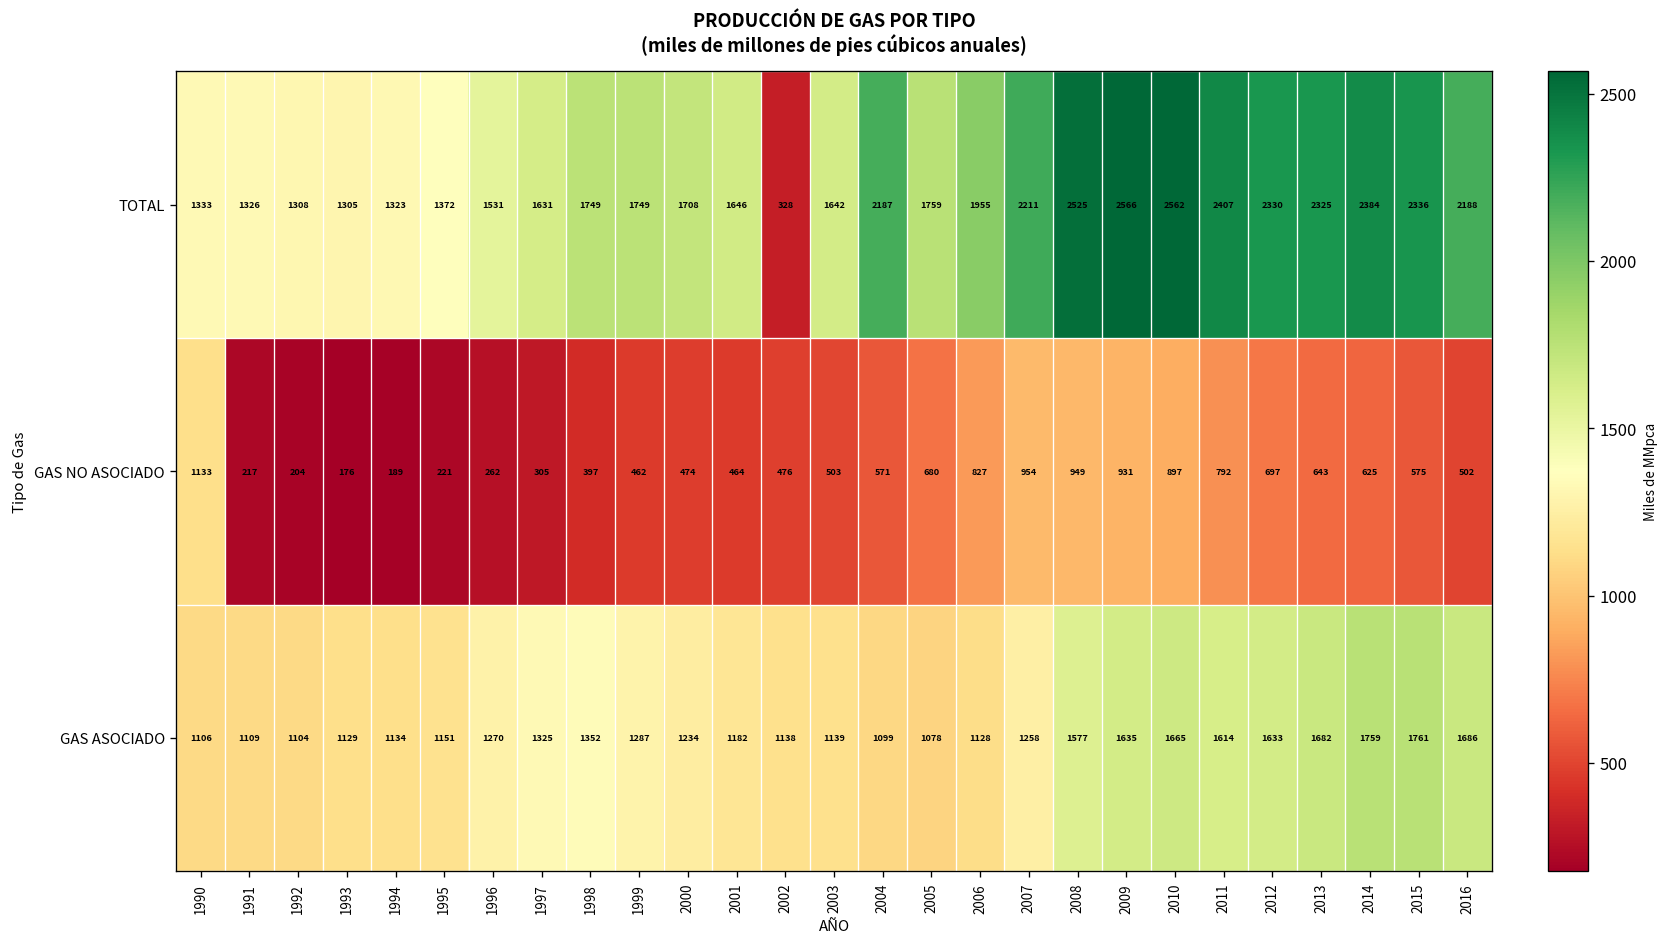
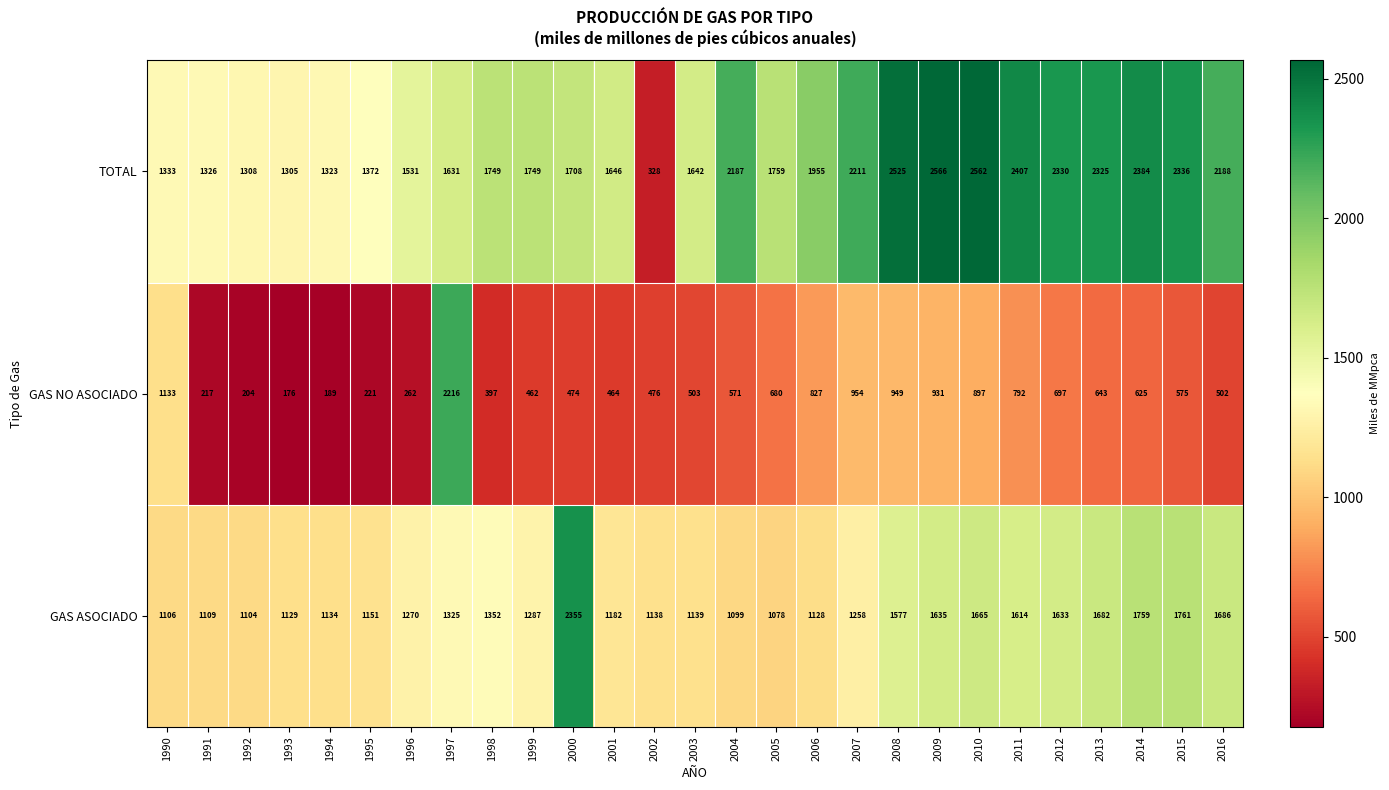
GAS NO ASOCIADO, 1997: 305 -> 2216
GAS ASOCIADO, 2000: 1234 -> 2355
